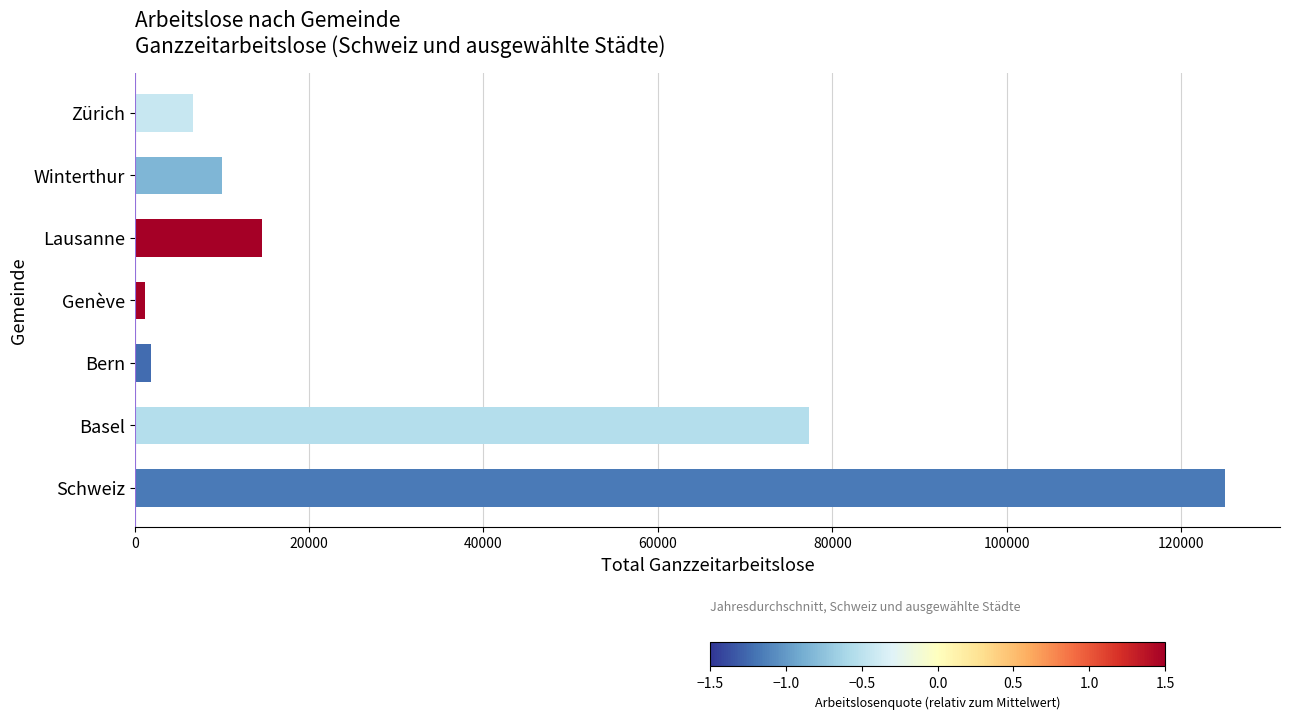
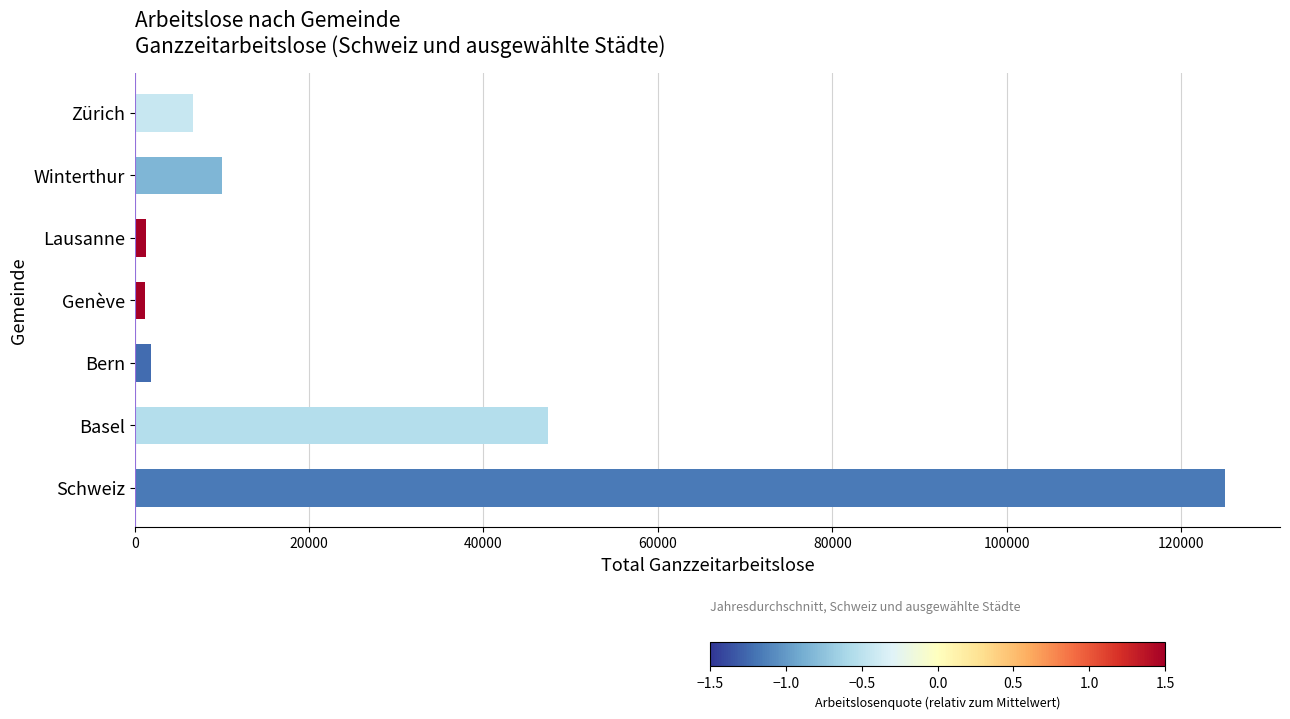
Lausanne: 15000 -> 1000
Basel: 77000 -> 47000
